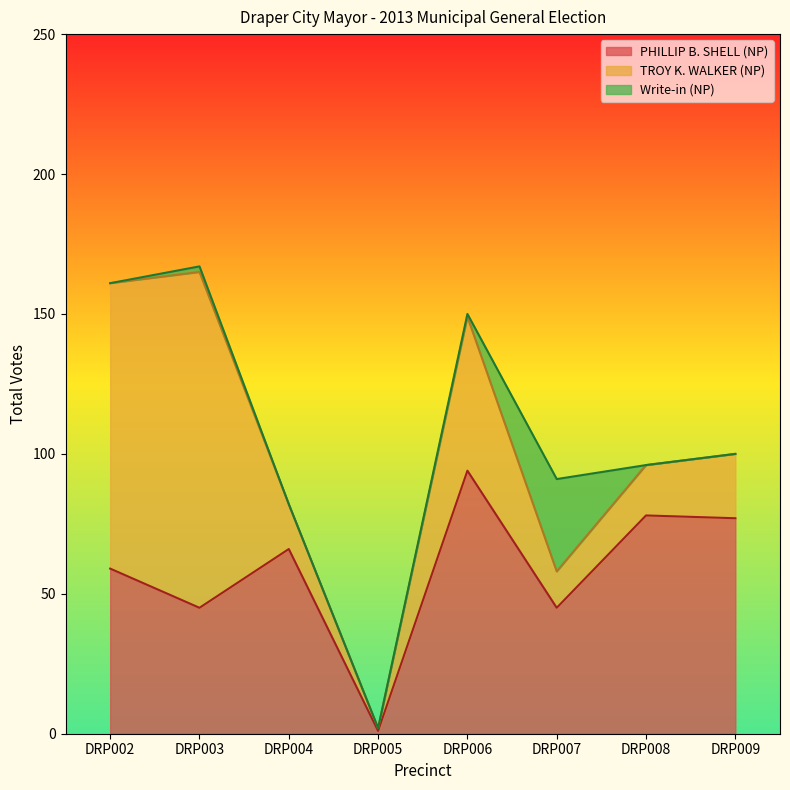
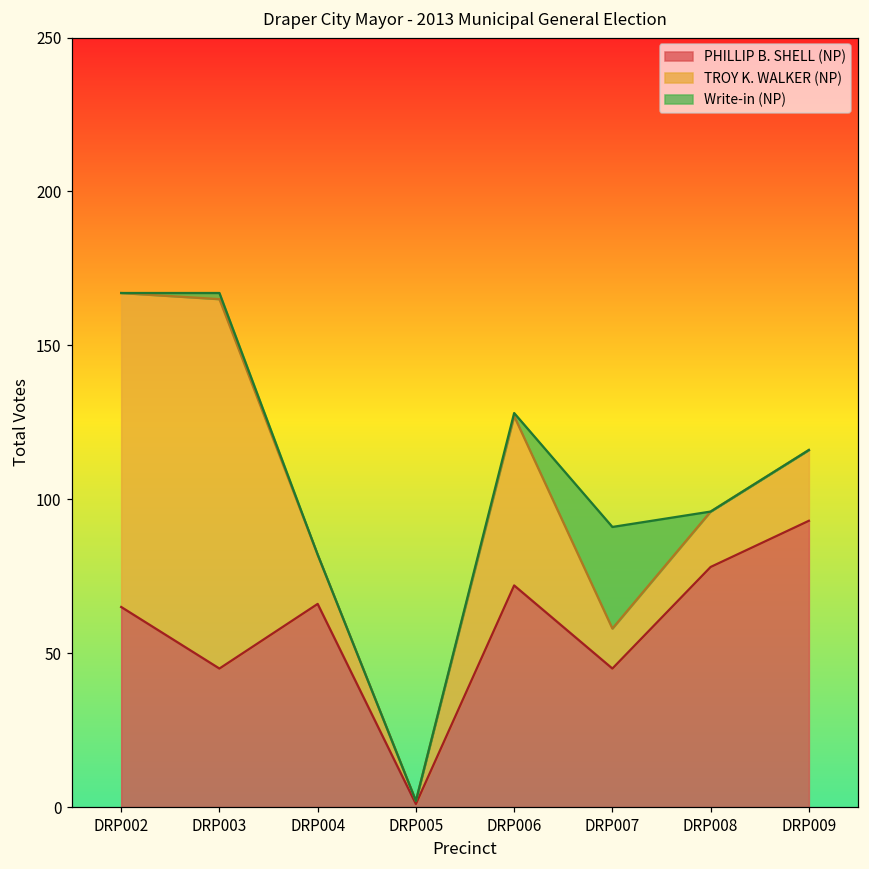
PHILLIP B. SHELL (NP), DRP002: 59 -> 65
PHILLIP B. SHELL (NP), DRP006: 94 -> 72
PHILLIP B. SHELL (NP), DRP009: 77 -> 93
